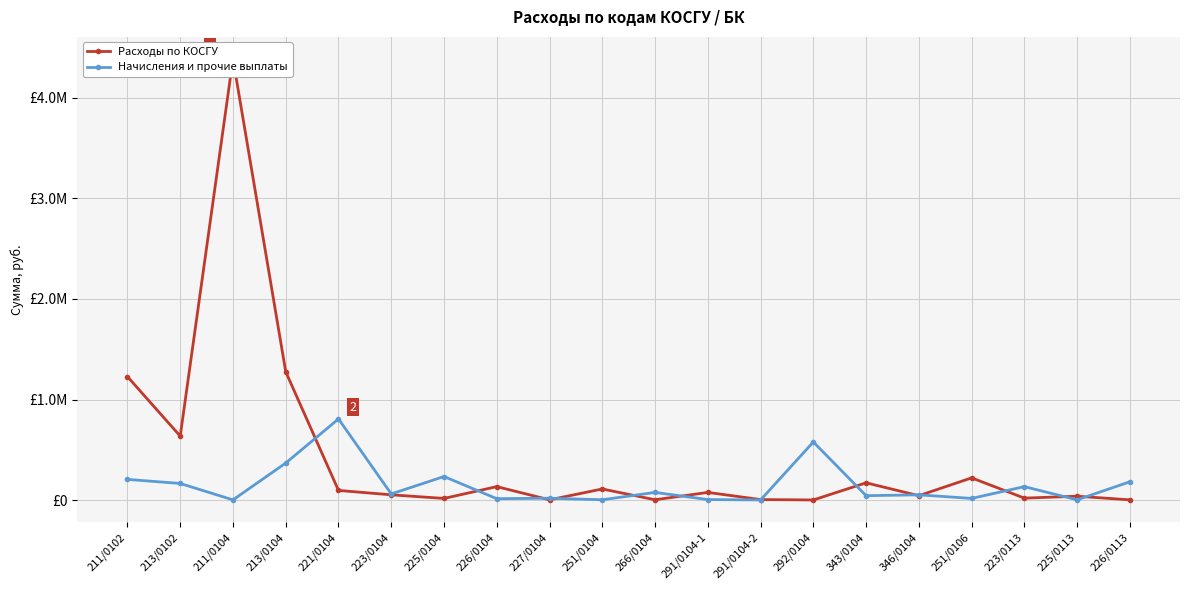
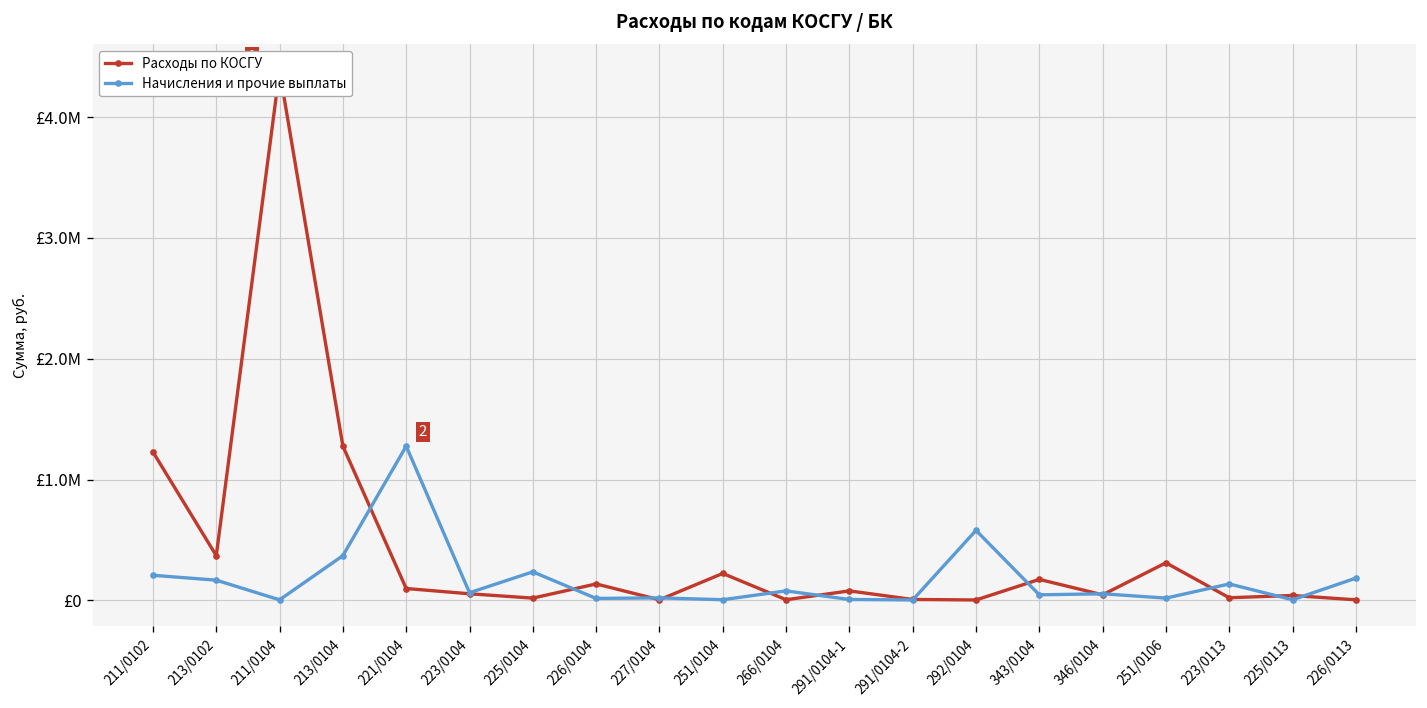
Расходы по КОСГУ, 213/0102: £640000 -> £370000
Начисления и прочие выплаты, 221/0104: £810000 -> £1280000
Расходы по КОСГУ, 251/0104: £110000 -> £220000
Расходы по КОСГУ, 251/0106: £220000 -> £310000
